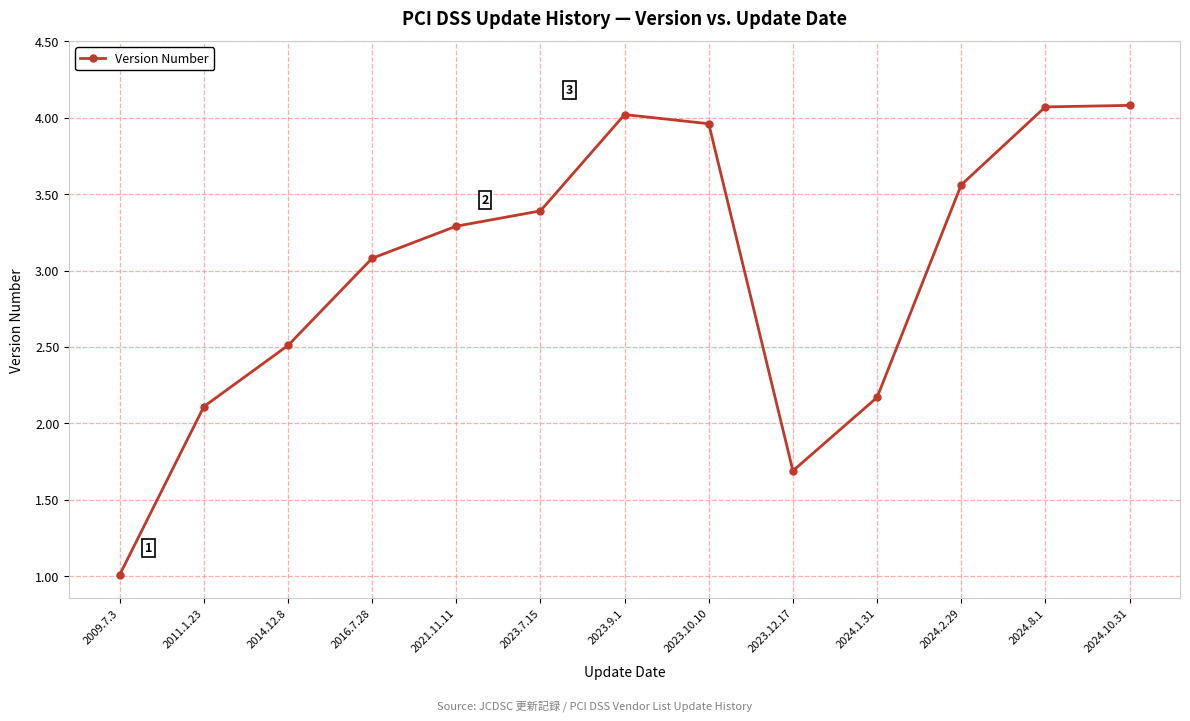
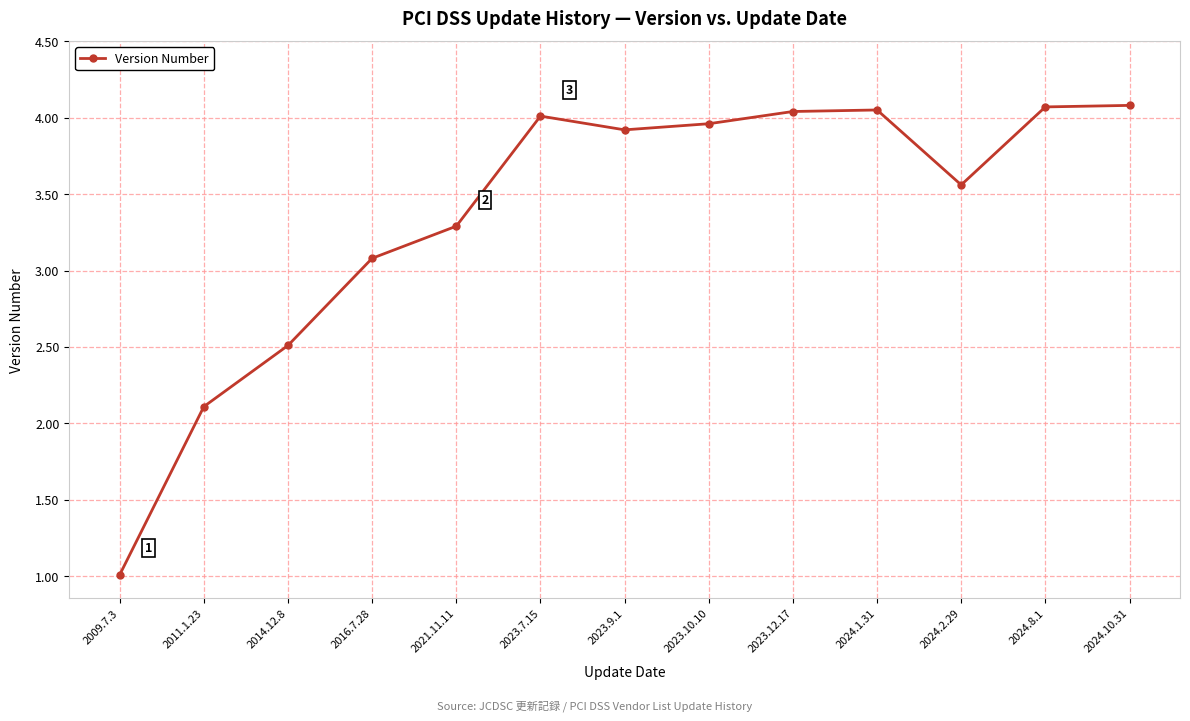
2023.7.15: 3.39 -> 4.01
2023.9.1: 4.02 -> 3.92
2023.12.17: 1.69 -> 4.04
2024.1.31: 2.17 -> 4.05
